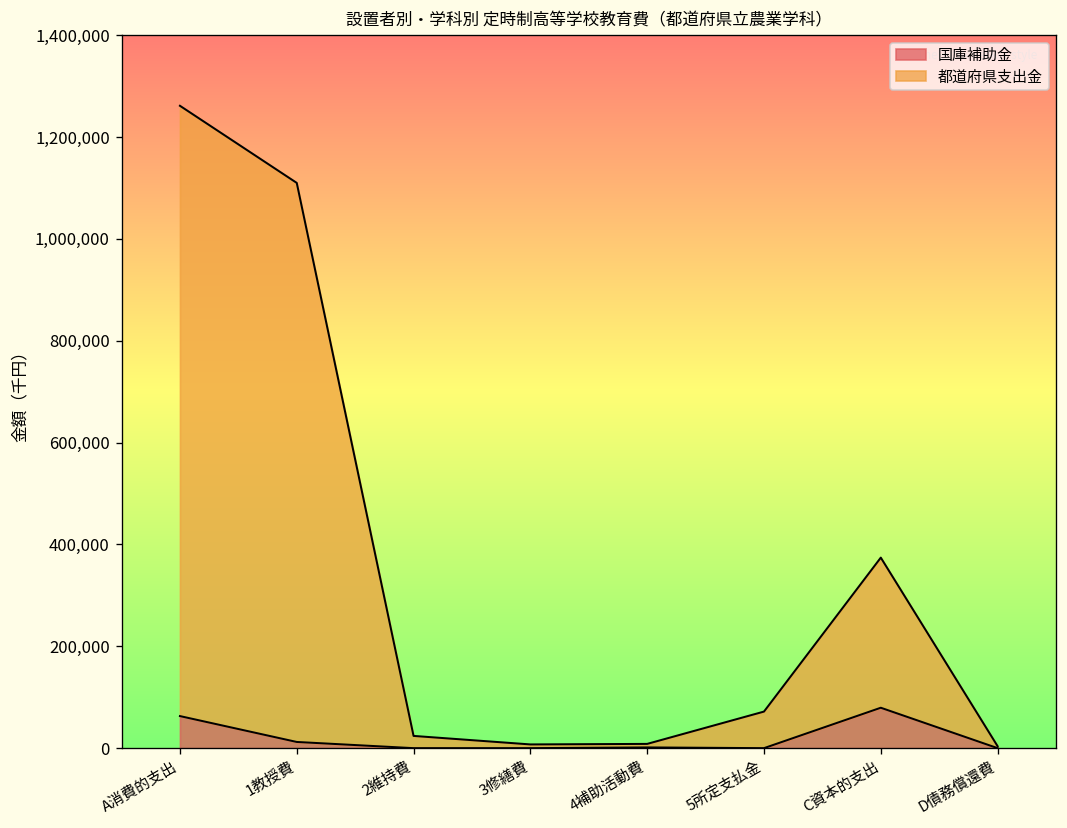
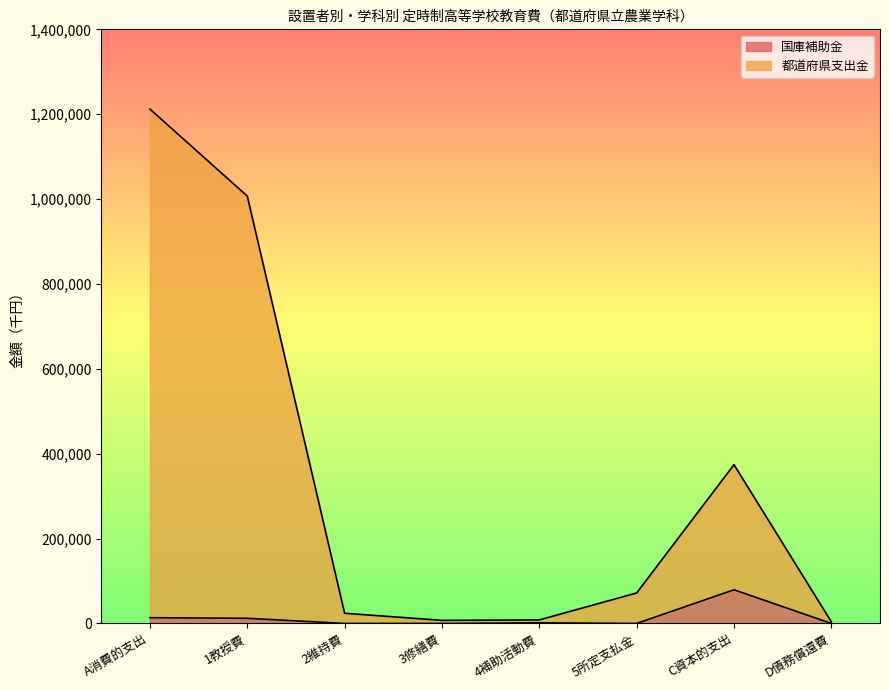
国庫補助金, A消費的支出: 60,000 -> 10,000
都道府県支出金, 1教授費: 1,100,000 -> 990,000
